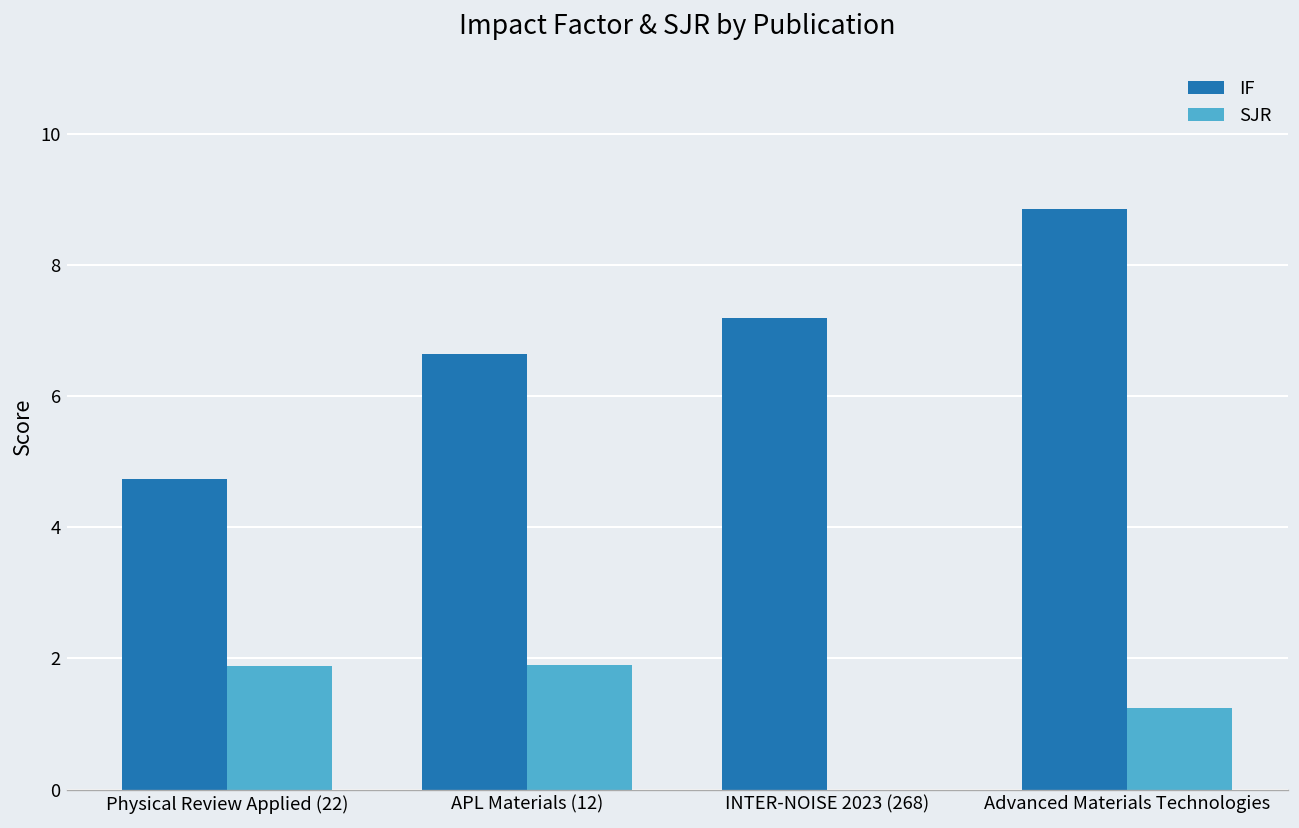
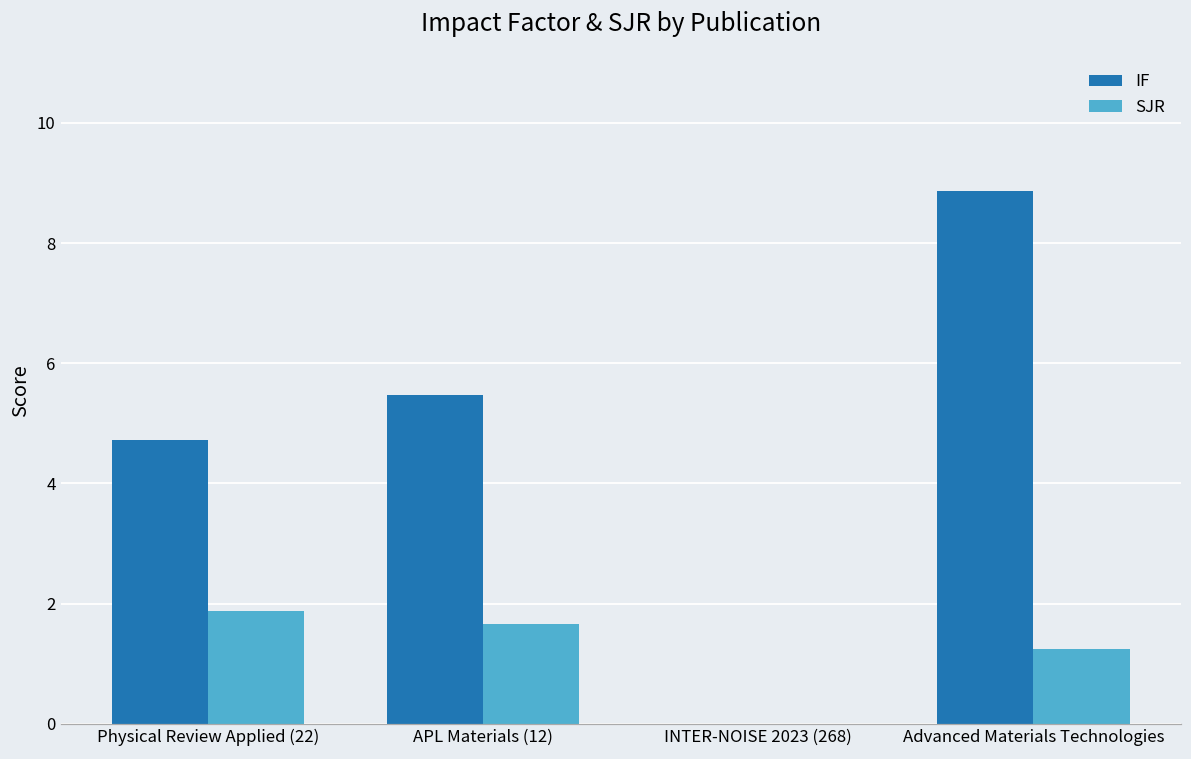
IF, APL Materials (12): 6.6 -> 5.5
SJR, APL Materials (12): 1.9 -> 1.7
IF, INTER-NOISE 2023 (268): 7.2 -> 0.0
